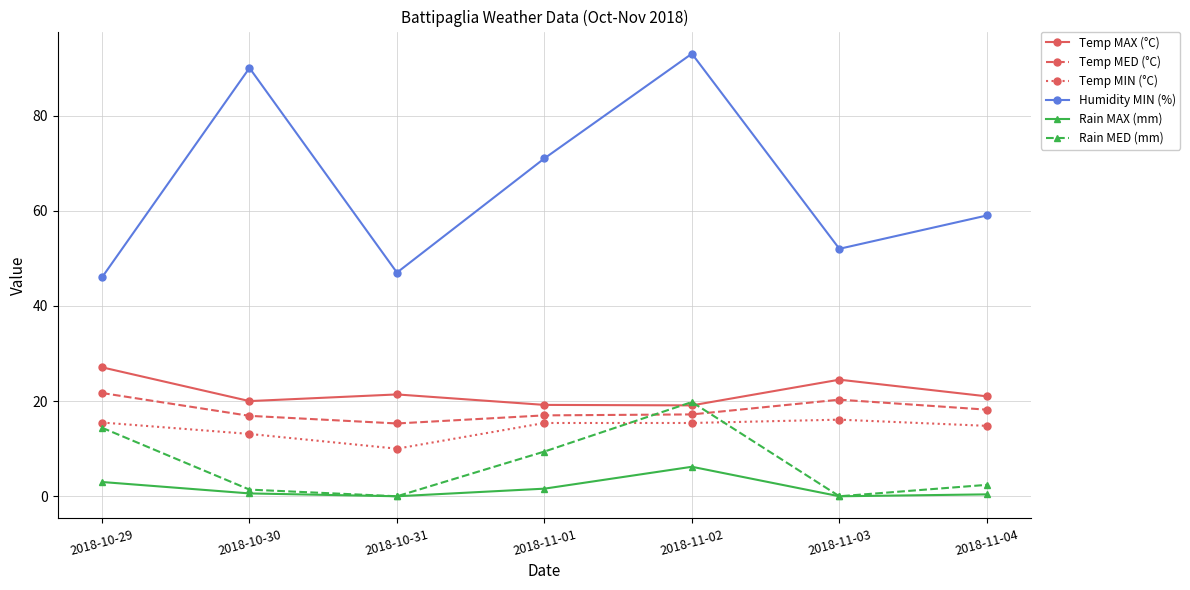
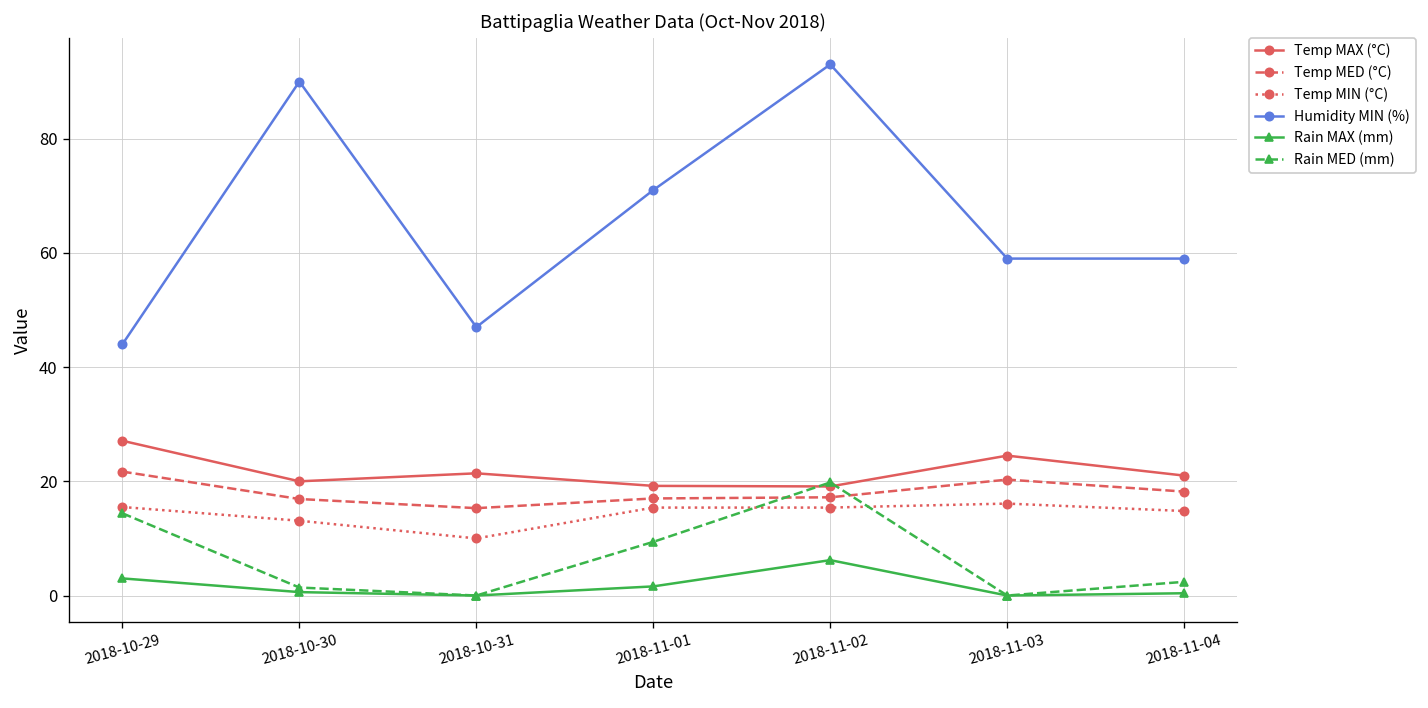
Humidity MIN (%), 2018-10-29: 46 -> 44
Humidity MIN (%), 2018-11-03: 52 -> 59
